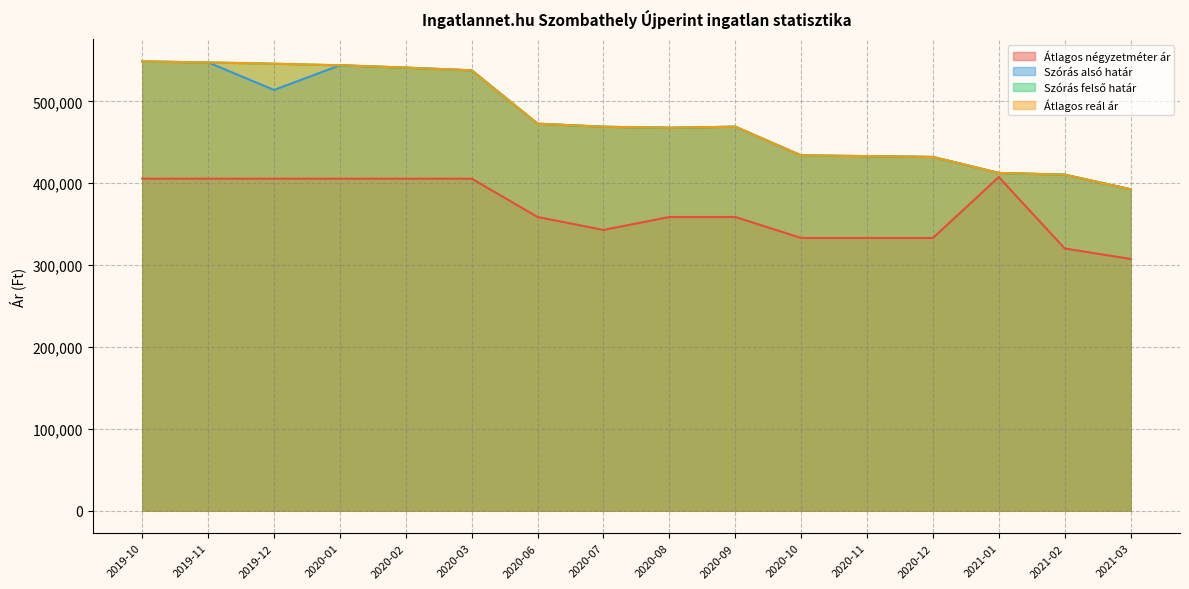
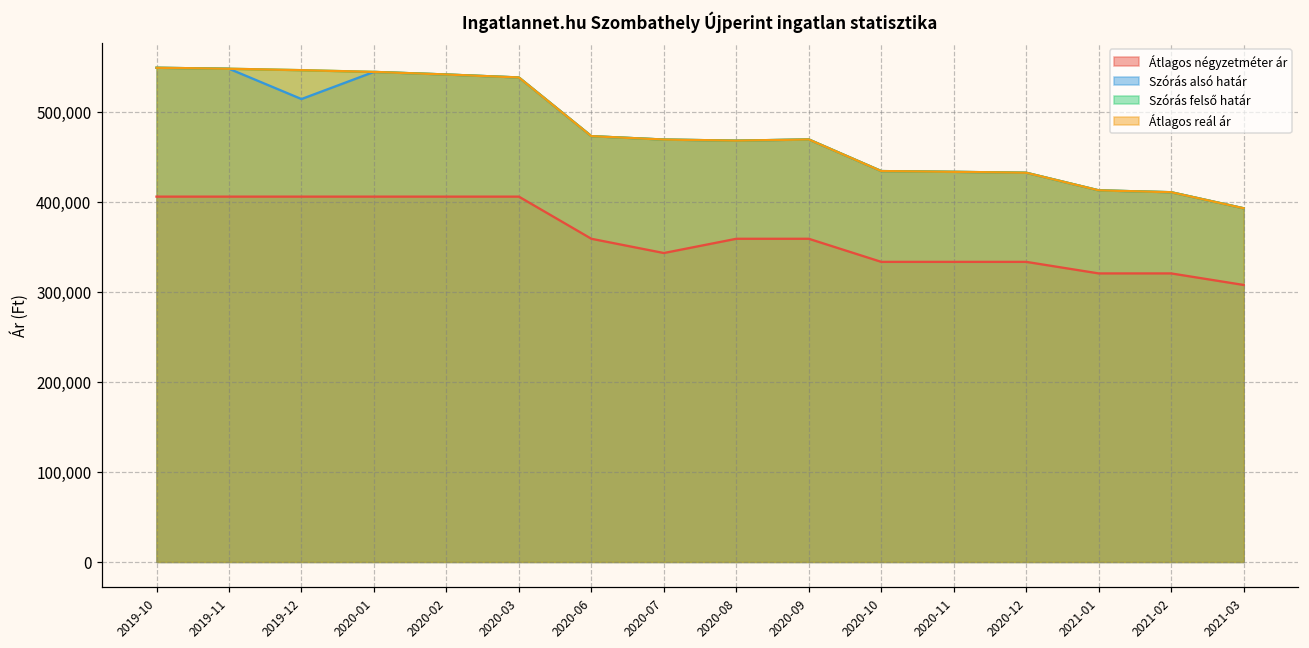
Átlagos négyzetméter ár, 2021-01: 410,000 -> 320,000
